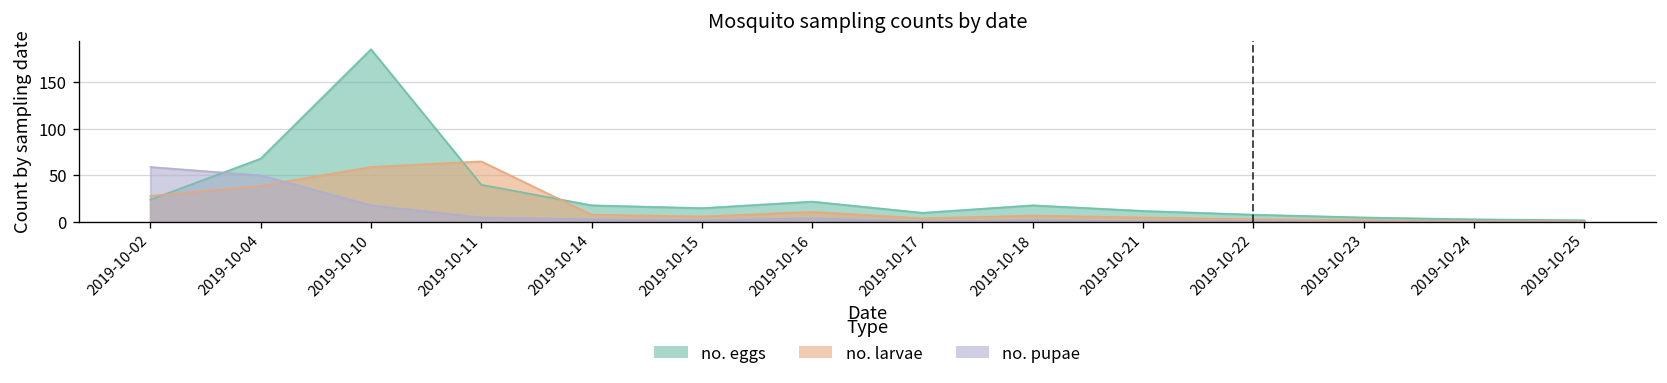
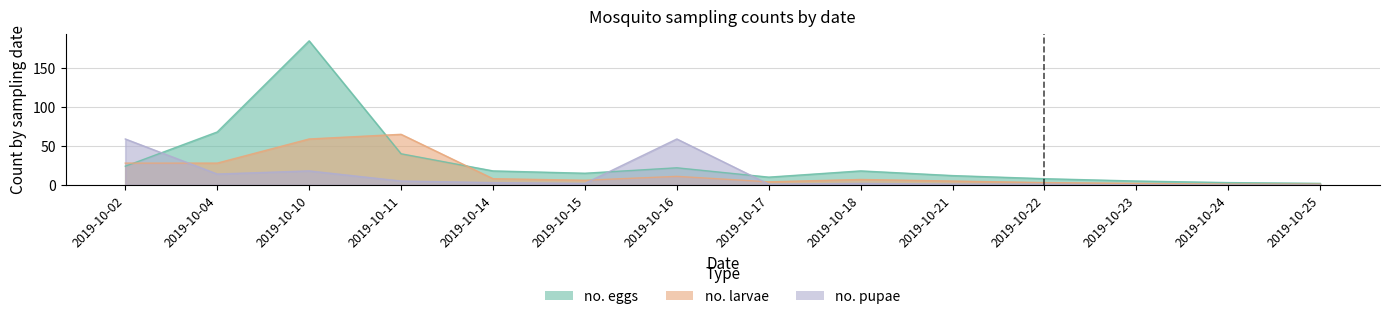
no. larvae, 2019-10-04: 40 -> 30
no. pupae, 2019-10-04: 50 -> 10
no. pupae, 2019-10-16: 0 -> 60
